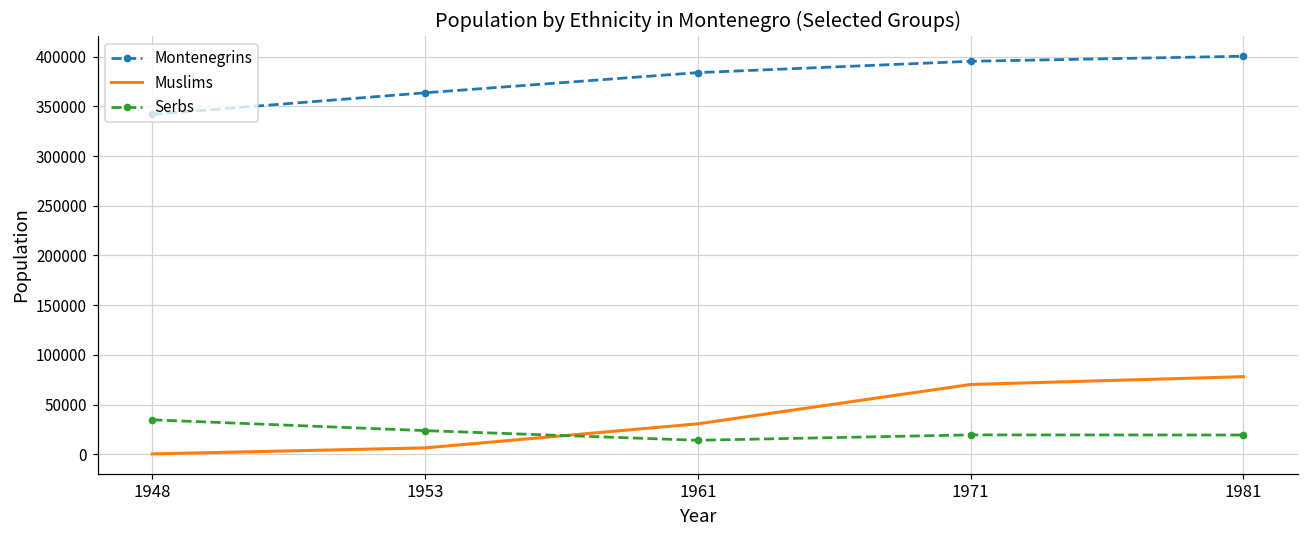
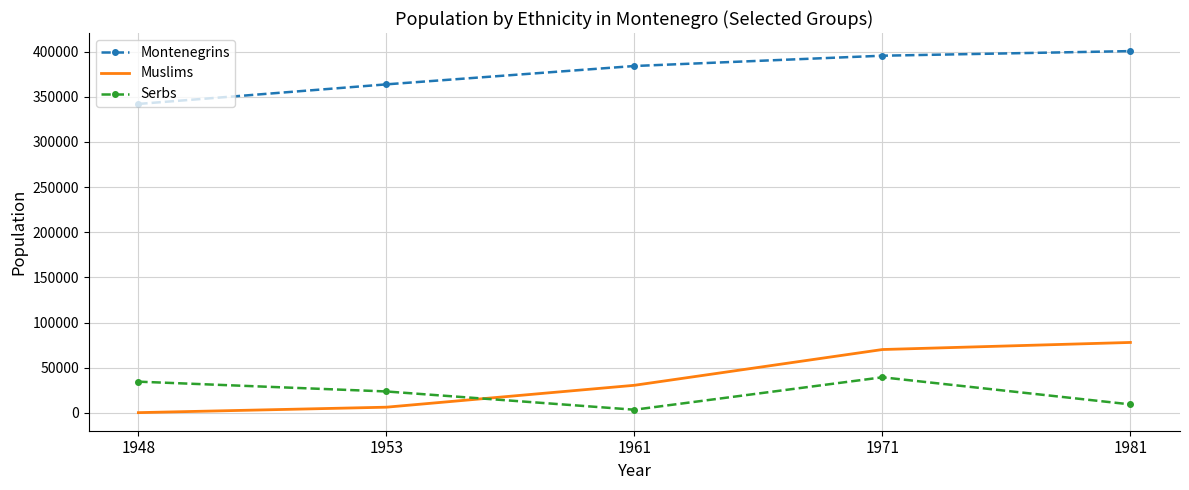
Serbs, 1961: 10000 -> 0
Serbs, 1971: 20000 -> 40000
Serbs, 1981: 20000 -> 10000
